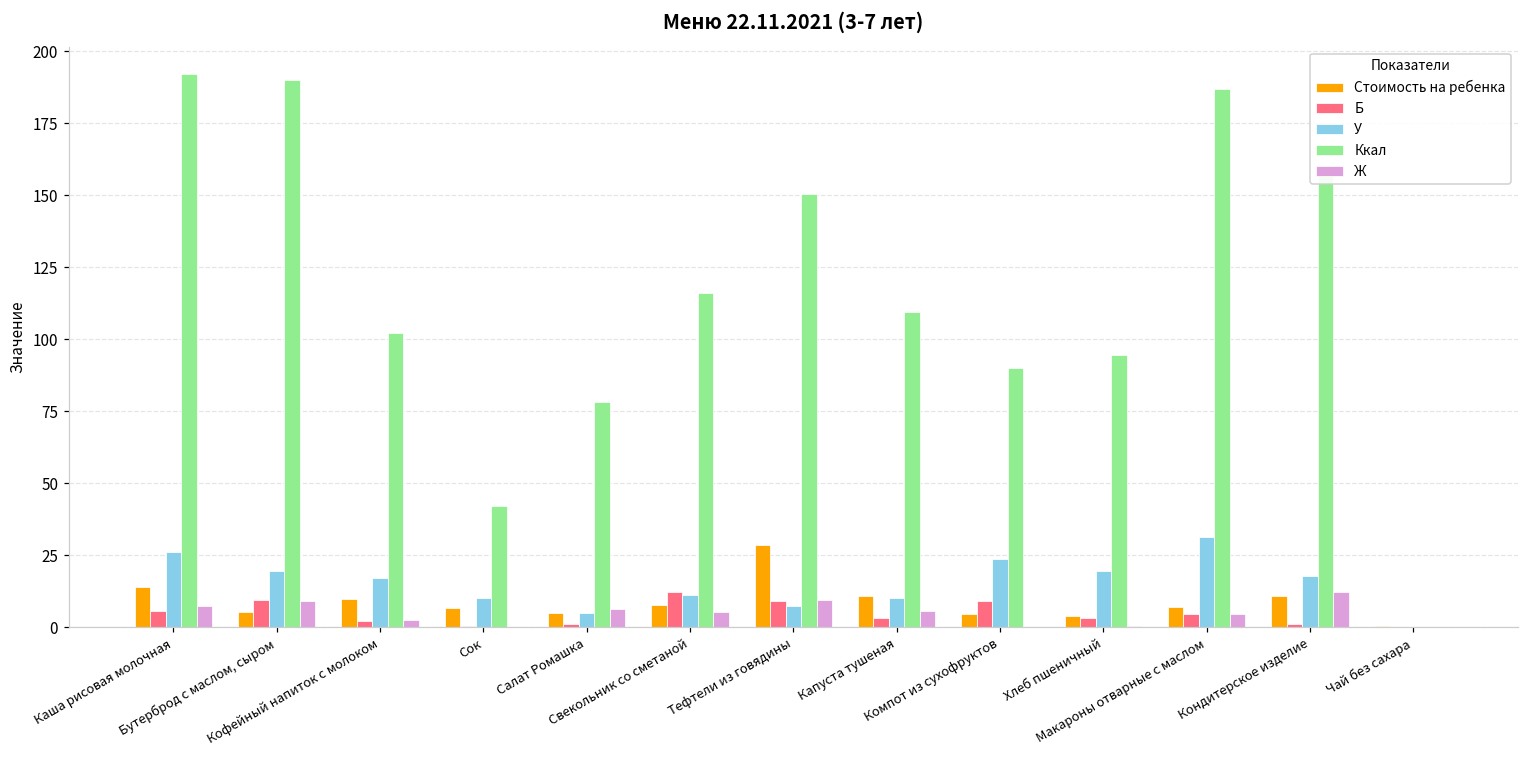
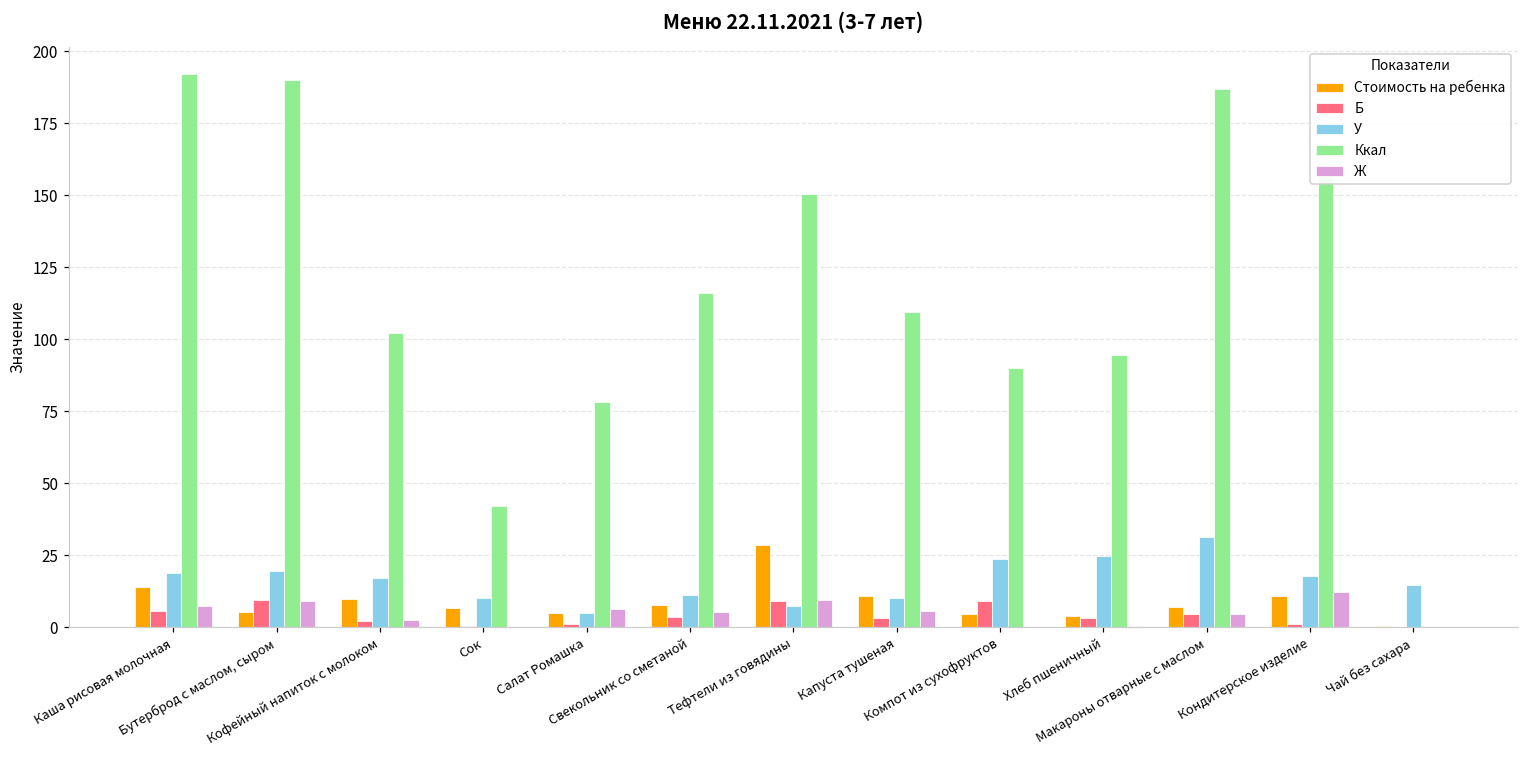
У, Каша рисовая молочная: 26 -> 19
Б, Свекольник со сметаной: 12 -> 3
У, Хлеб пшеничный: 19 -> 25
У, Чай без сахара: 0 -> 15
